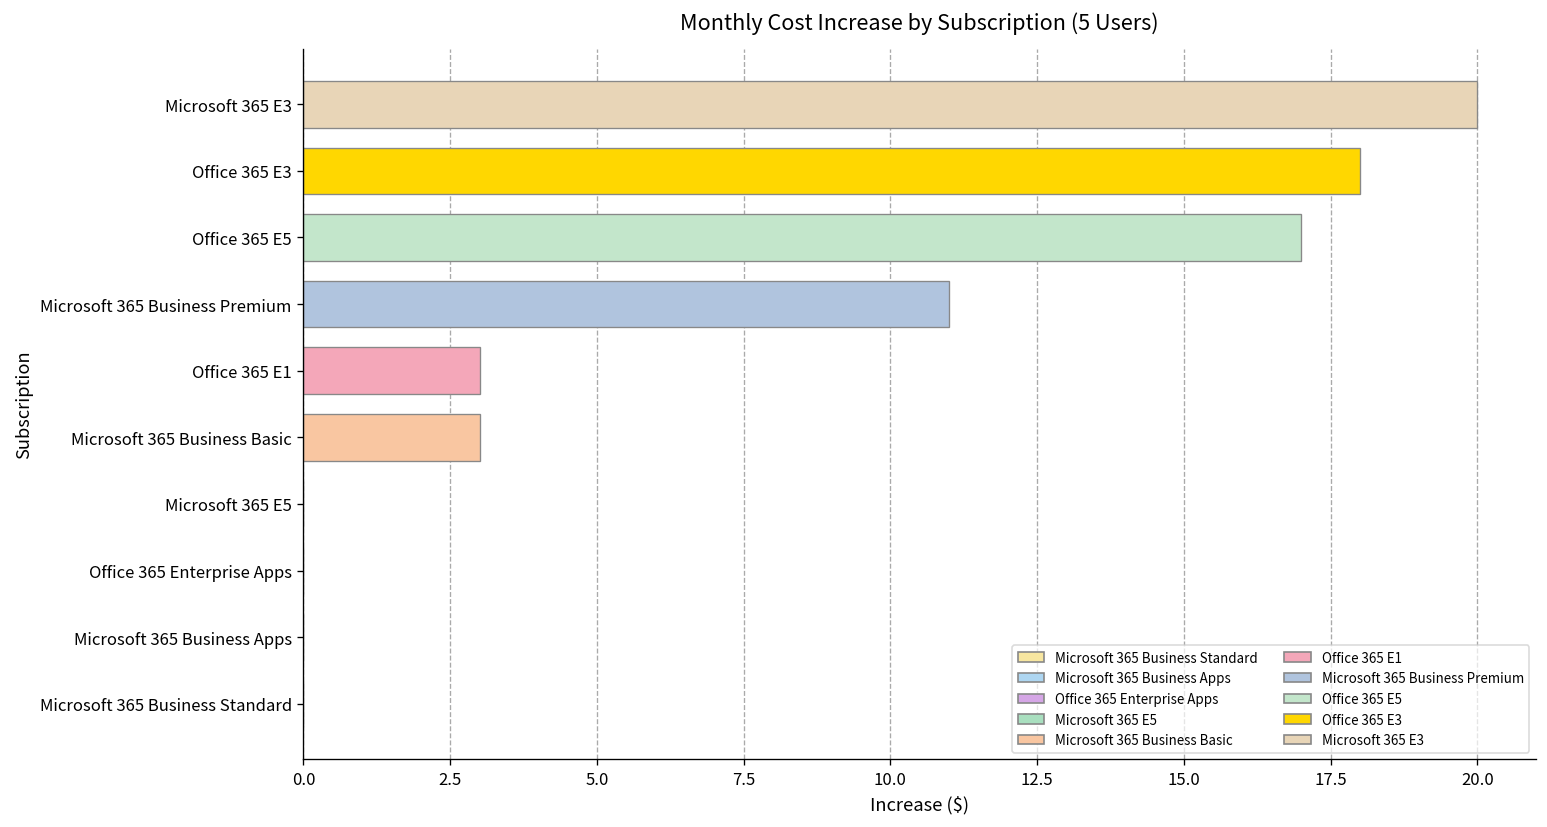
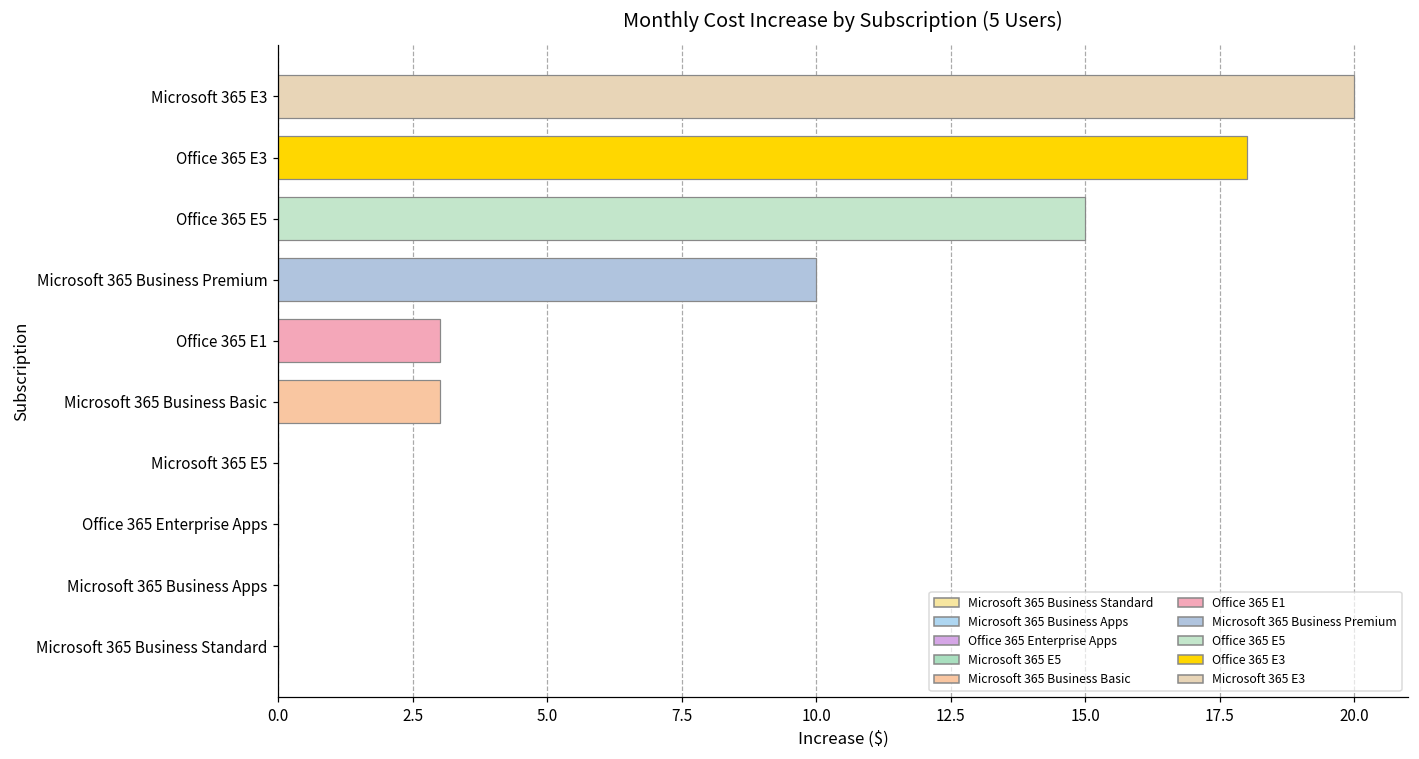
Office 365 E5: 17 -> 15
Microsoft 365 Business Premium: 11 -> 10
